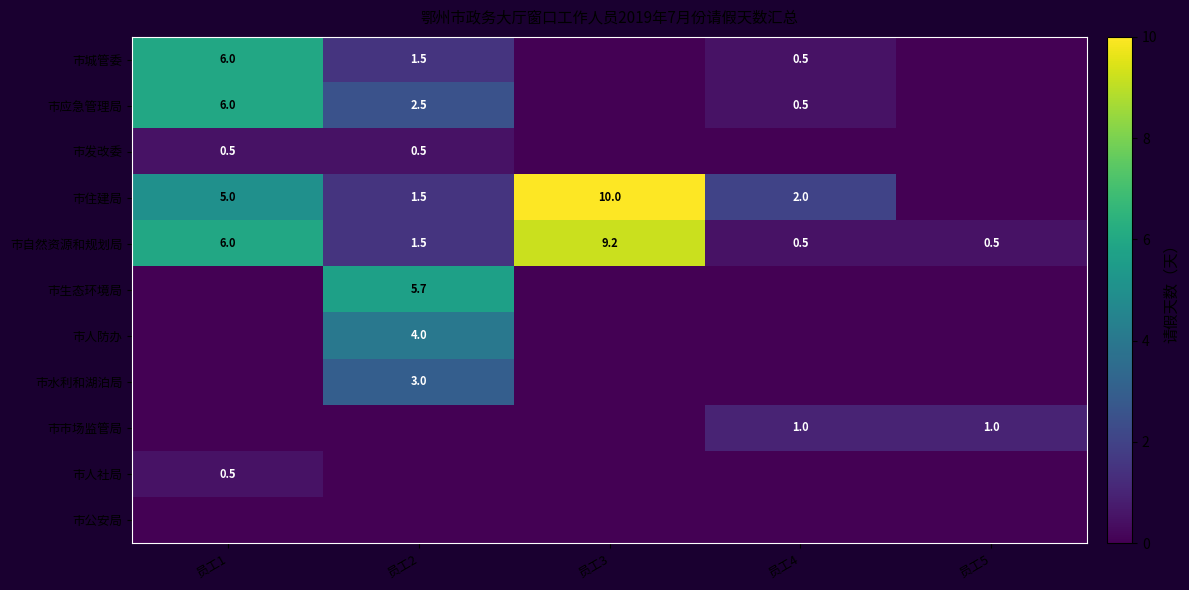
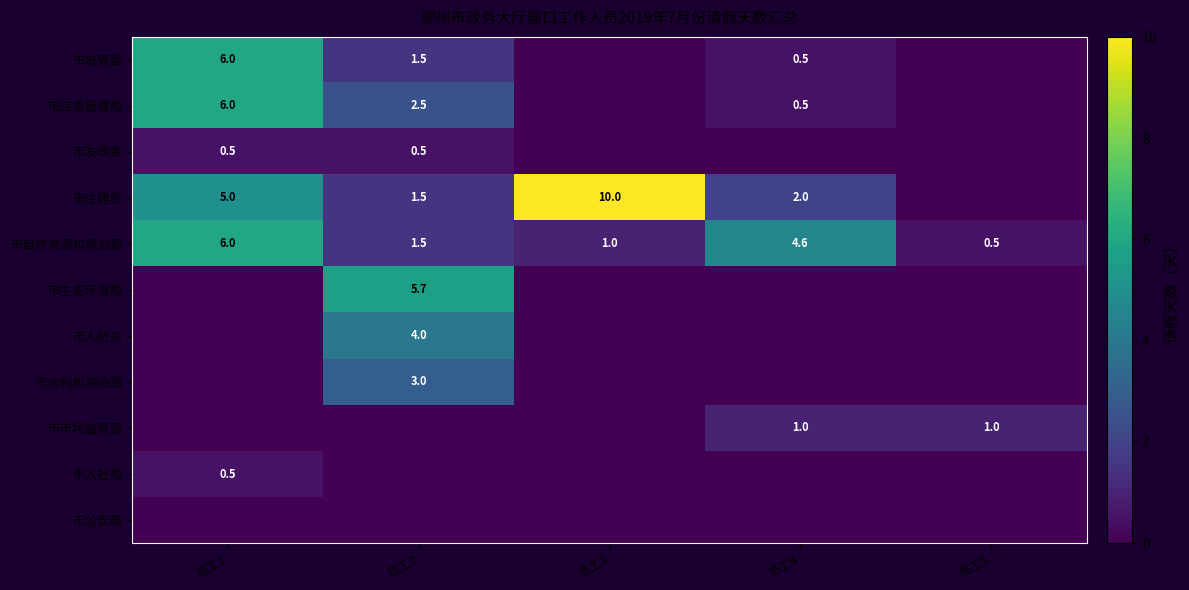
市自然资源和规划局, 员工3: 9.2 -> 1.0
市自然资源和规划局, 员工4: 0.5 -> 4.6
